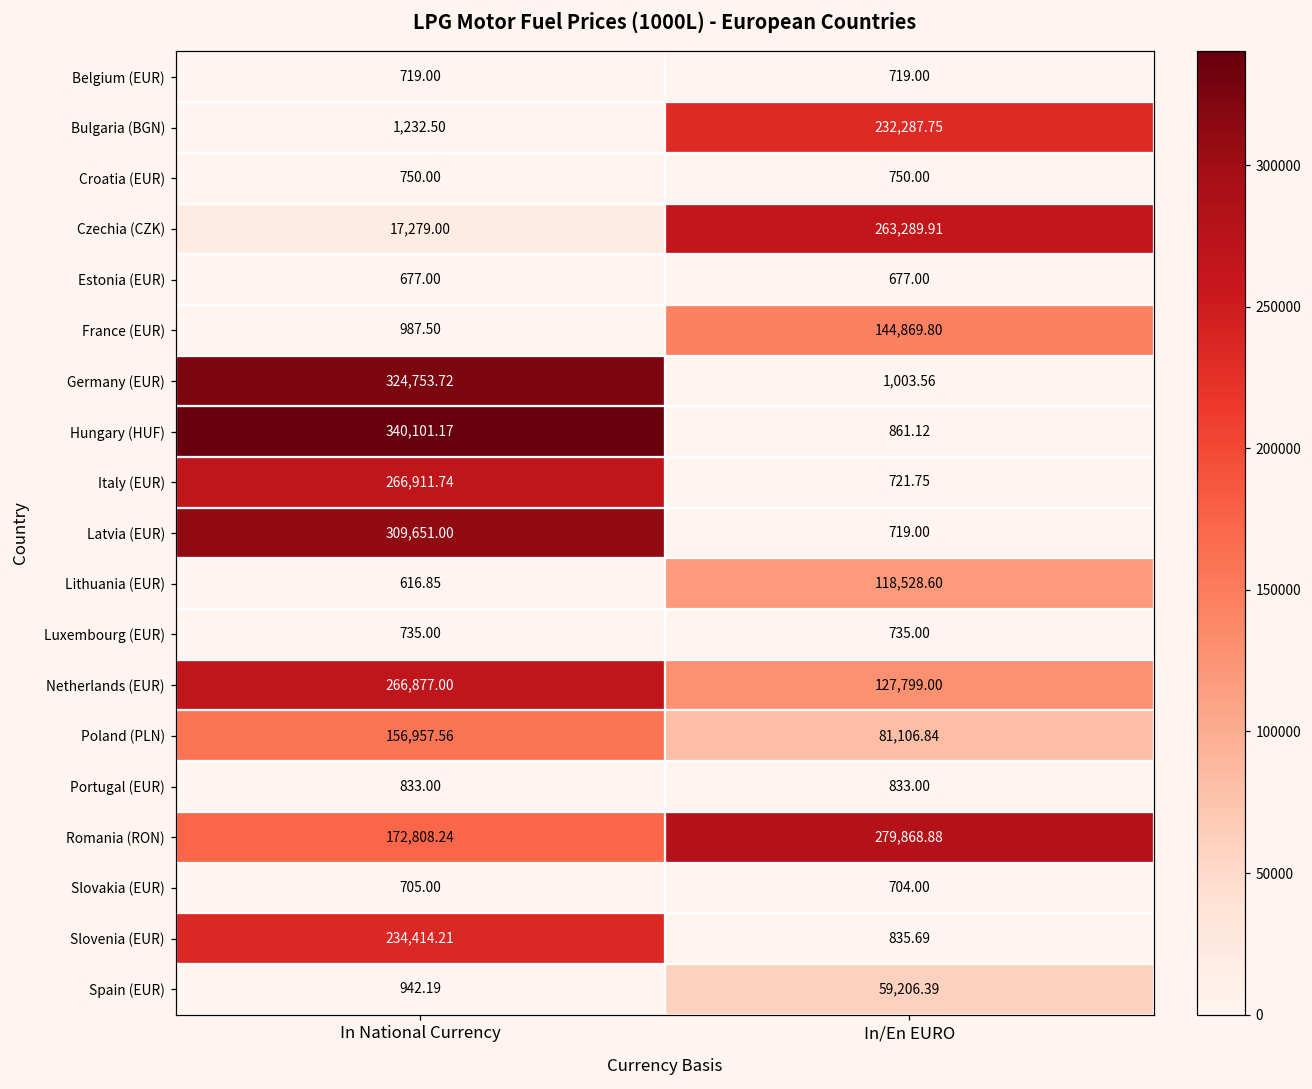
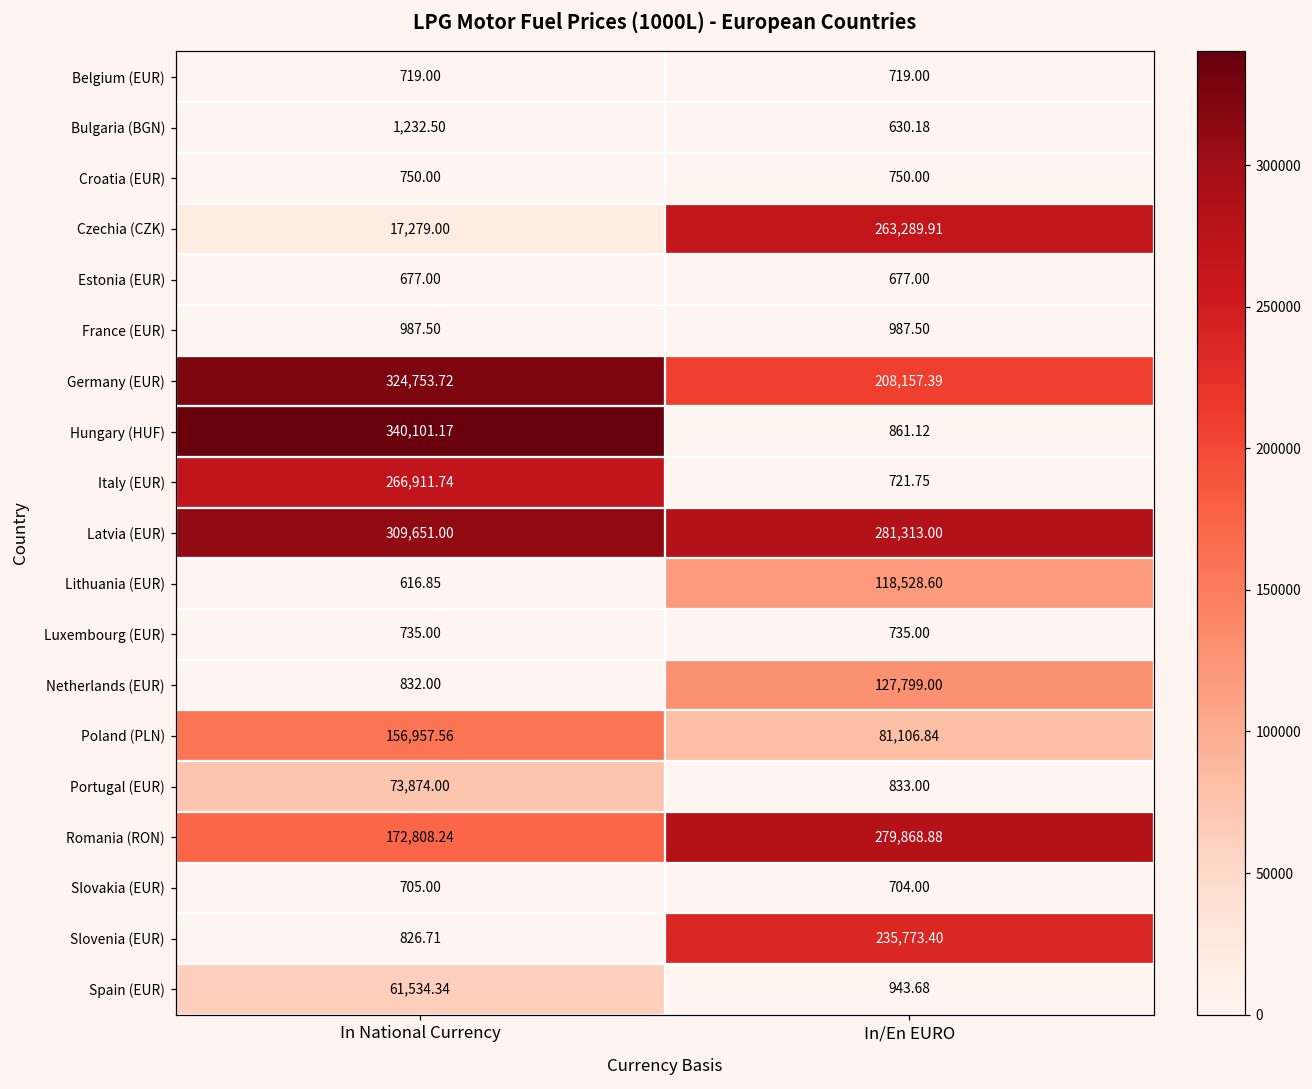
Bulgaria (BGN), In/En EURO: 232,287.75 -> 630.18
France (EUR), In/En EURO: 144,869.80 -> 987.50
Germany (EUR), In/En EURO: 1,003.56 -> 208,157.39
Latvia (EUR), In/En EURO: 719.00 -> 281,313.00
Netherlands (EUR), In National Currency: 266,877.00 -> 832.00
Portugal (EUR), In National Currency: 833.00 -> 73,874.00
Slovenia (EUR), In National Currency: 234,414.21 -> 826.71
Slovenia (EUR), In/En EURO: 835.69 -> 235,773.40
Spain (EUR), In National Currency: 942.19 -> 61,534.34
Spain (EUR), In/En EURO: 59,206.39 -> 943.68
